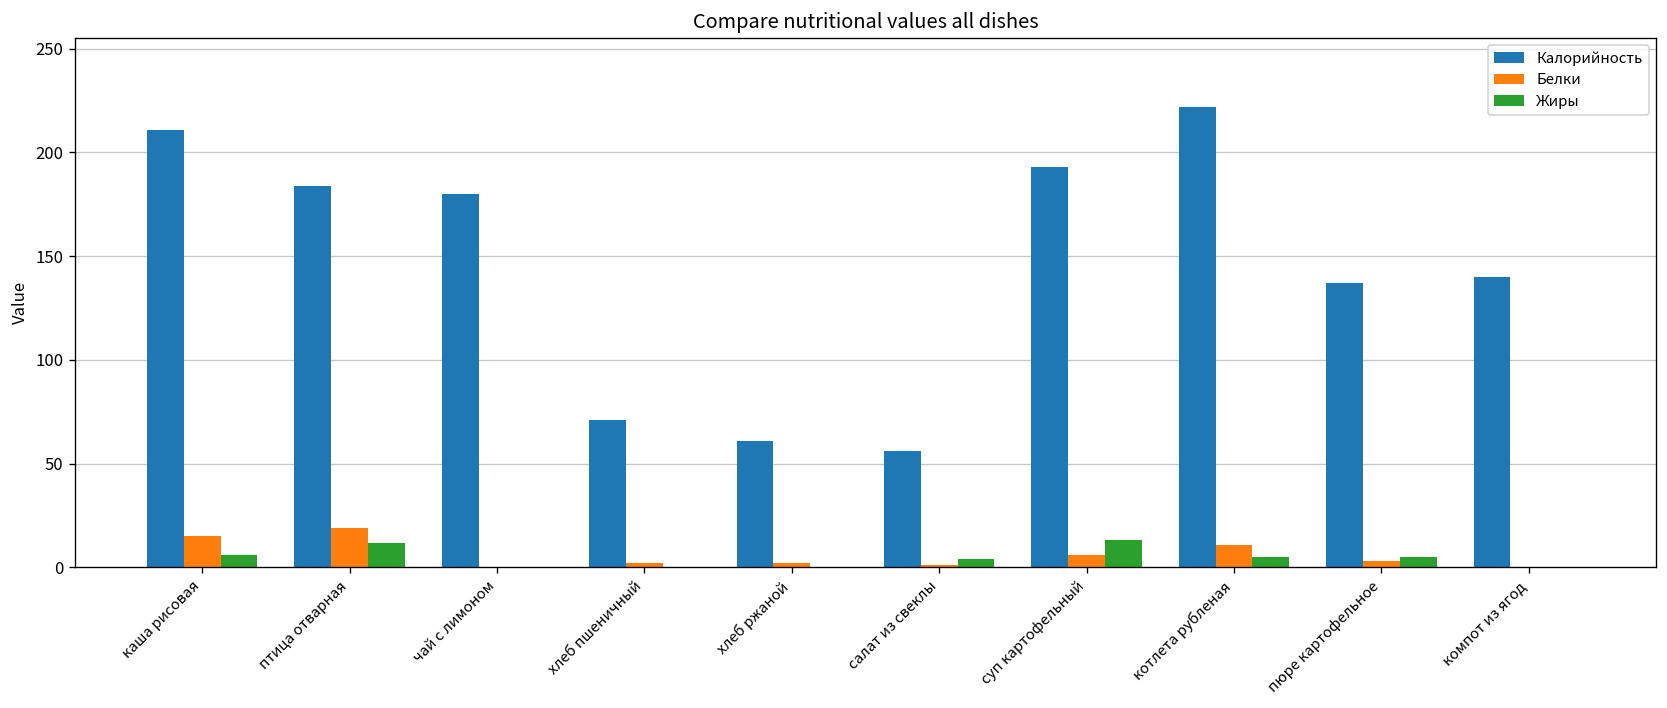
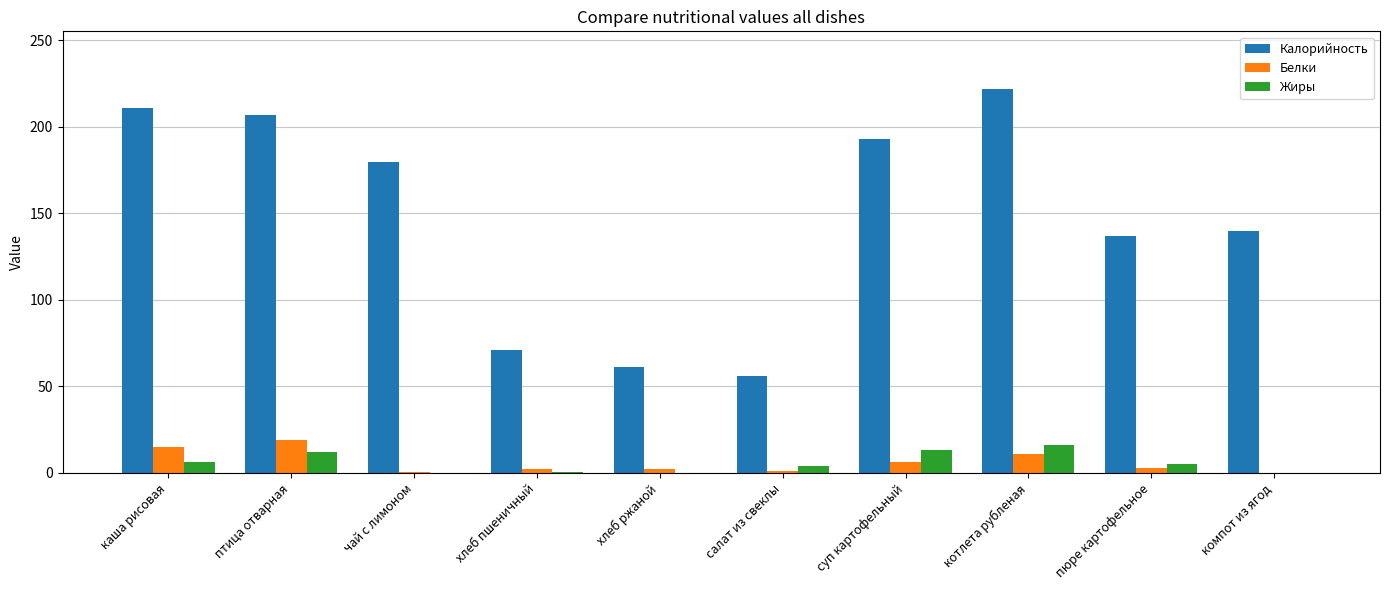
Калорийность, птица отварная: 184 -> 207
Жиры, котлета рубленая: 5 -> 16
